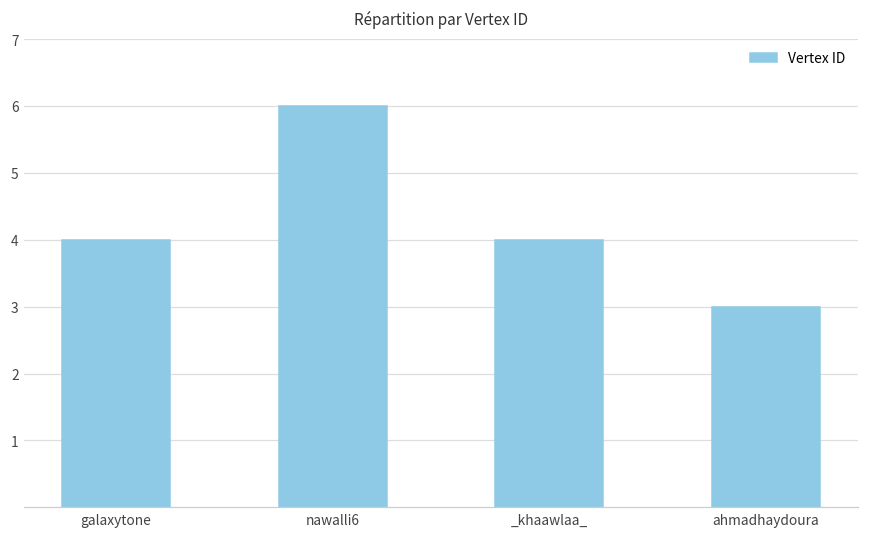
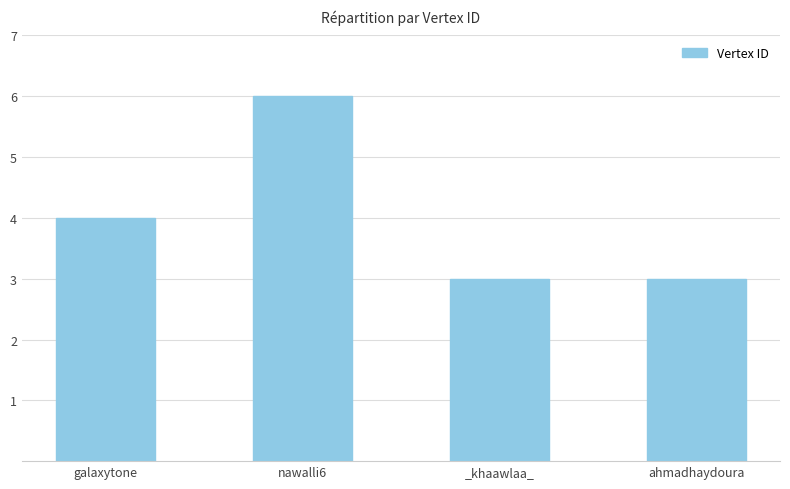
_khaawlaa_: 4 -> 3
